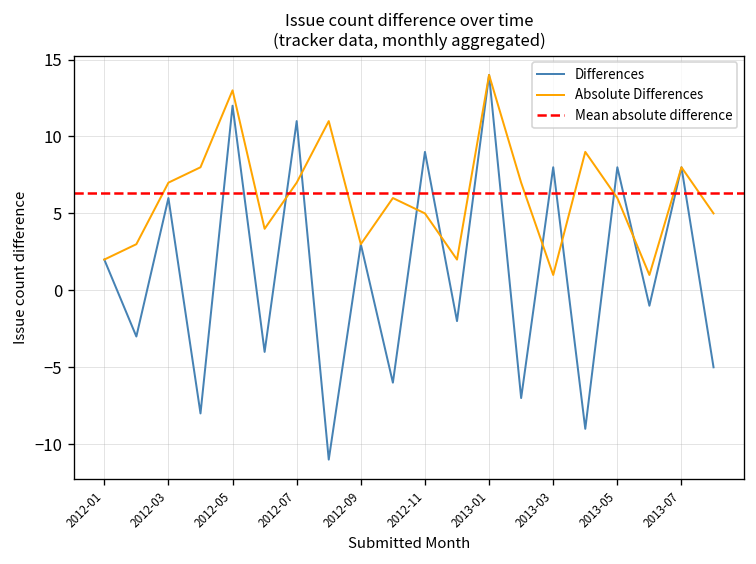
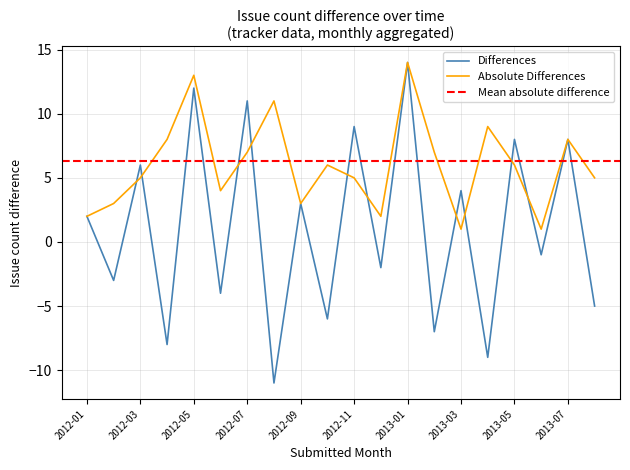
Absolute Differences, 2012-03: 7 -> 5
Differences, 2013-03: 8 -> 4
